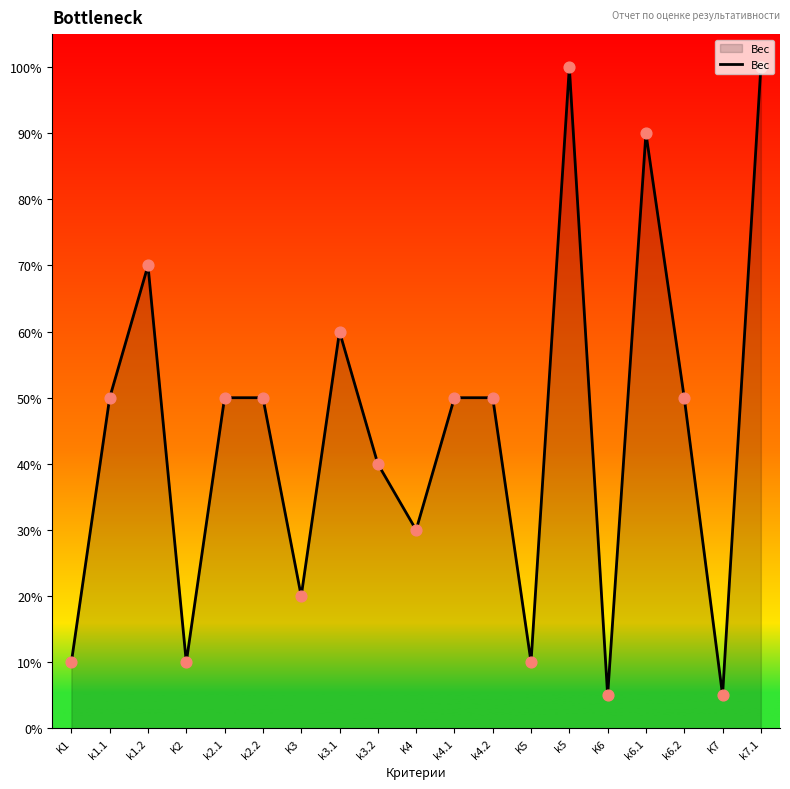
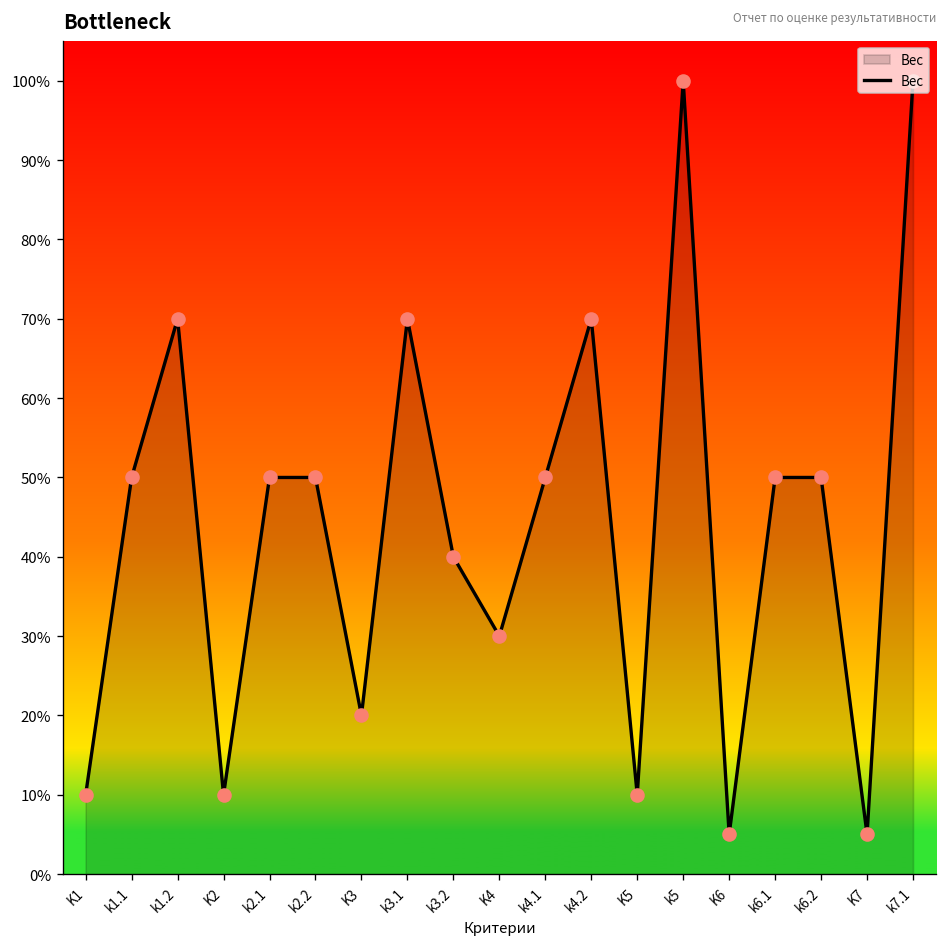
k3.1: 60% -> 70%
k4.2: 50% -> 70%
k6.1: 90% -> 50%
